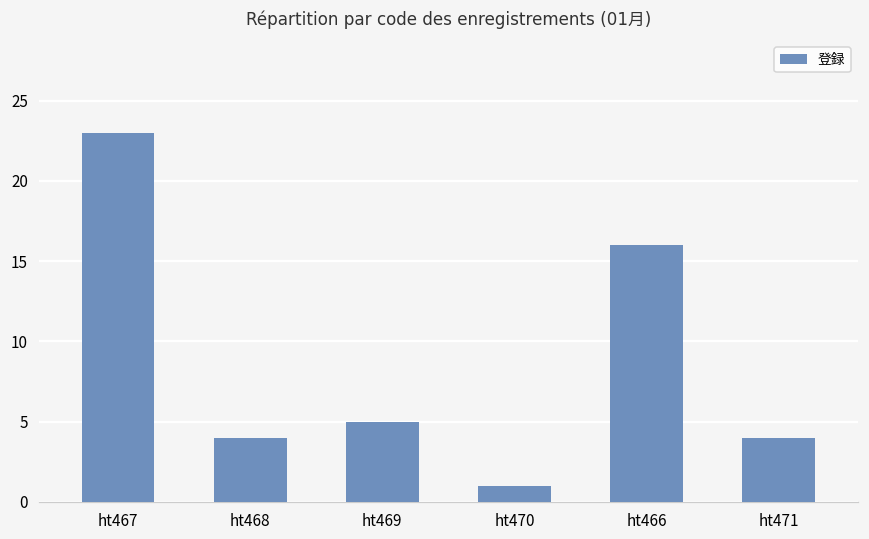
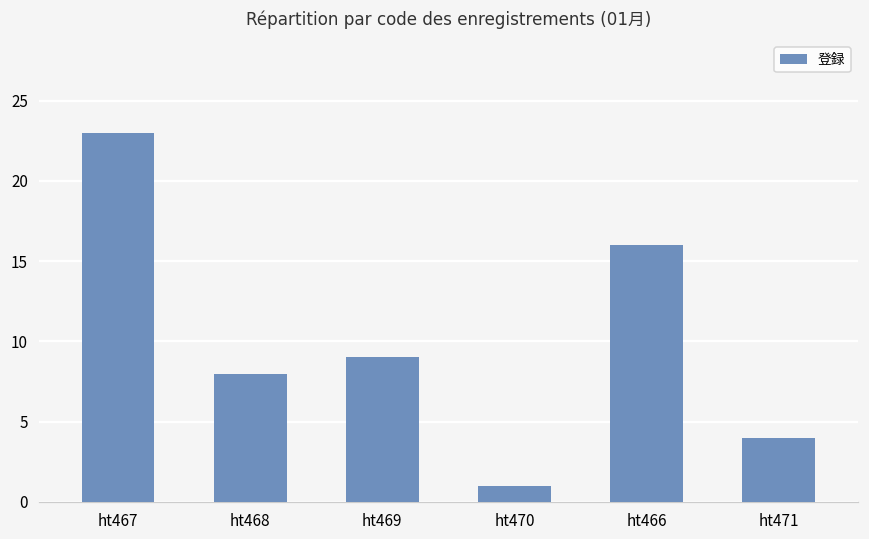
ht468: 4 -> 8
ht469: 5 -> 9
